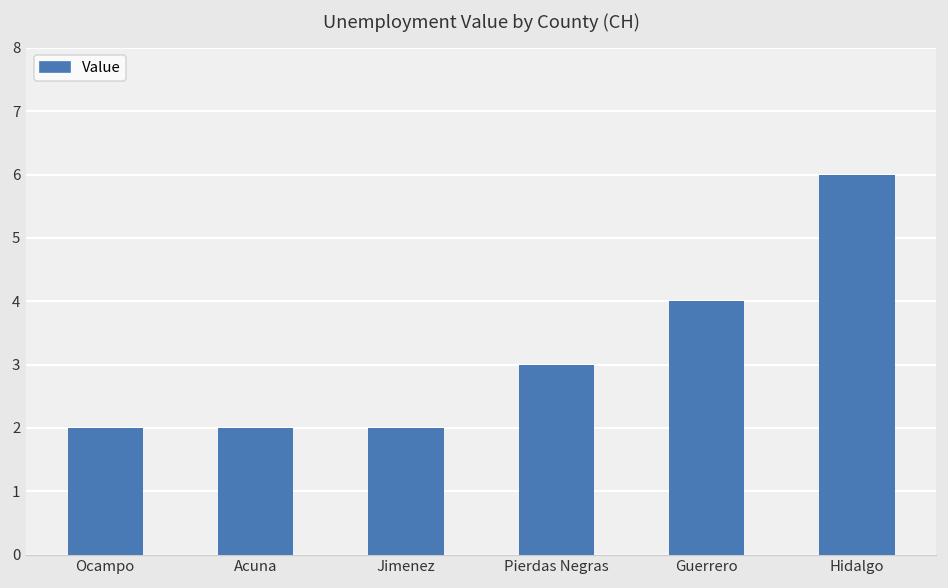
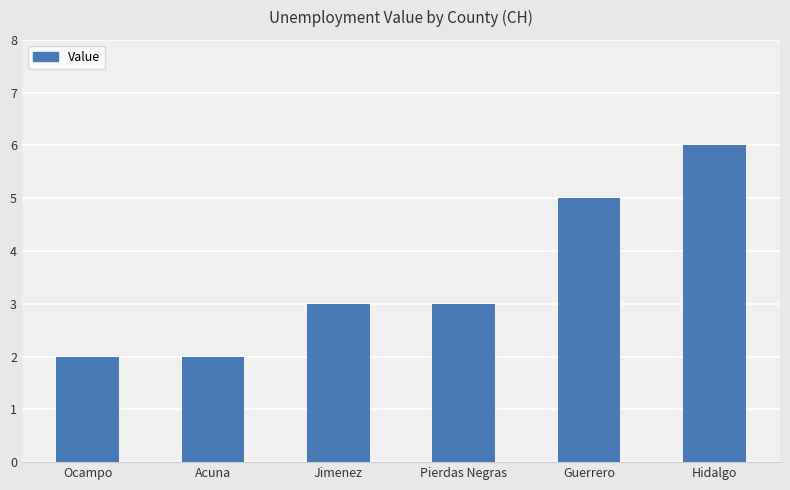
Jimenez: 2 -> 3
Guerrero: 4 -> 5
